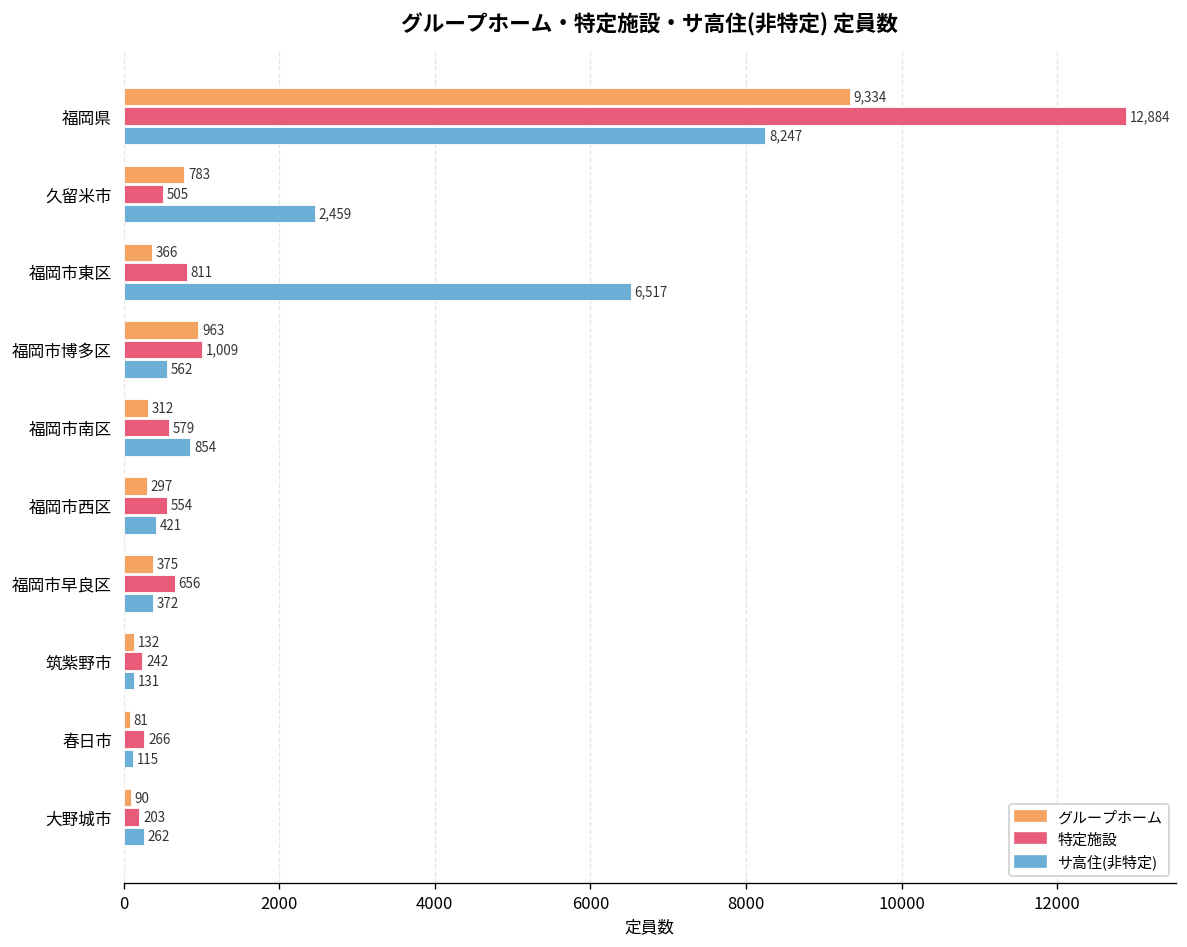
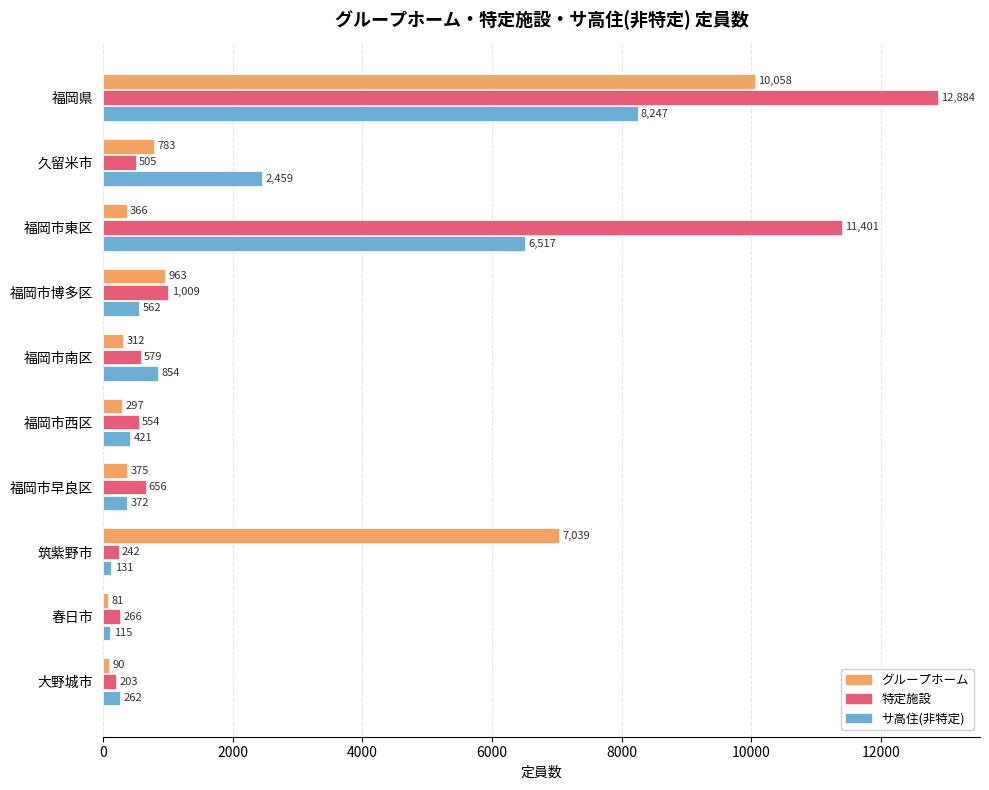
グループホーム, 福岡県: 9,334 -> 10,058
特定施設, 福岡市東区: 811 -> 11,401
グループホーム, 筑紫野市: 132 -> 7,039
